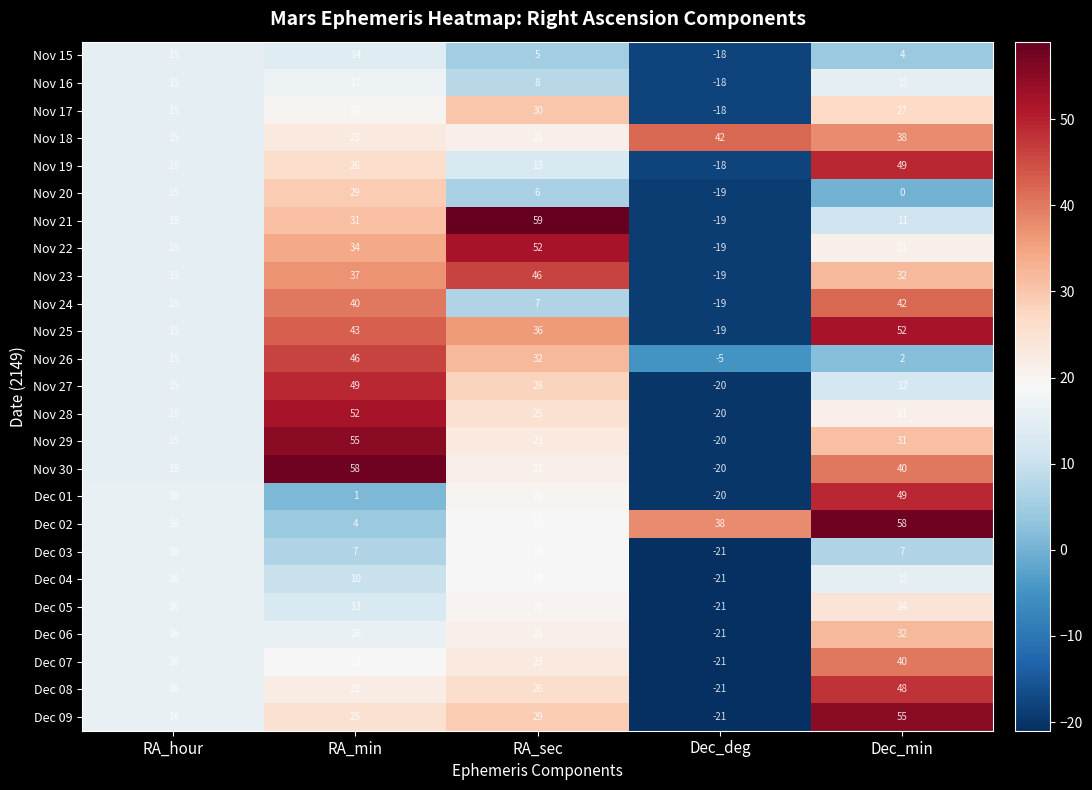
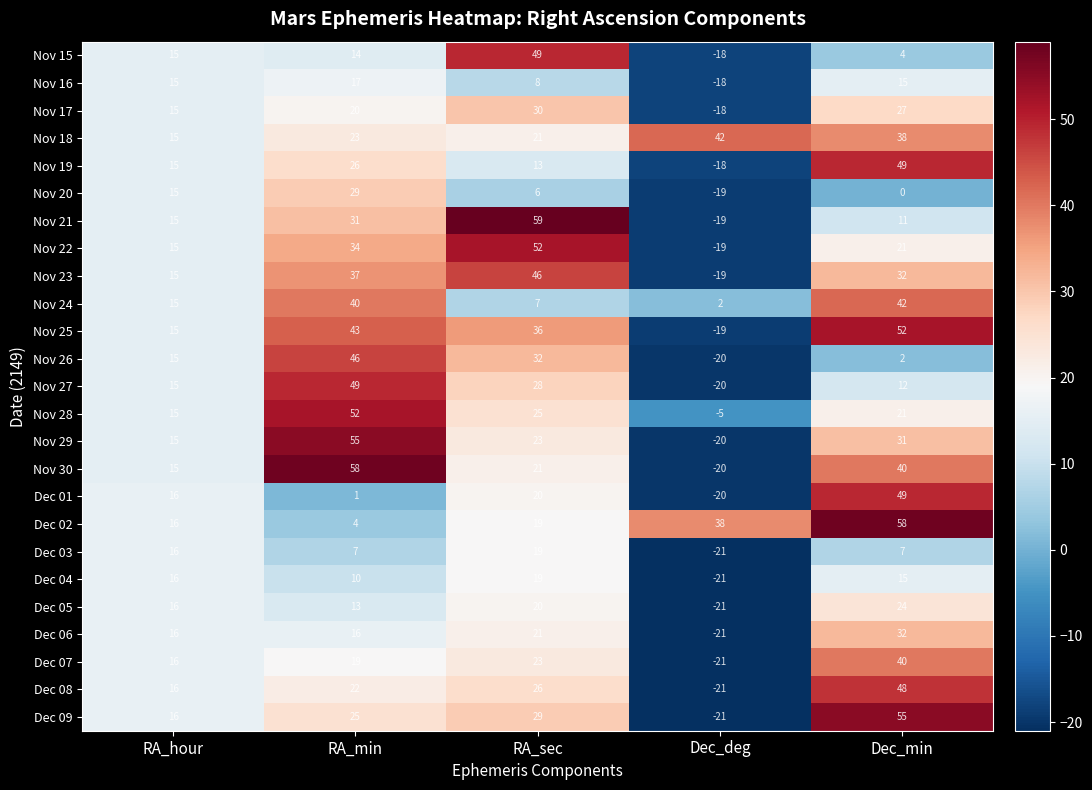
Nov 15, RA_sec: 5 -> 49
Nov 24, Dec_deg: -19 -> 2
Nov 26, Dec_deg: -5 -> -20
Nov 28, Dec_deg: -20 -> -5
